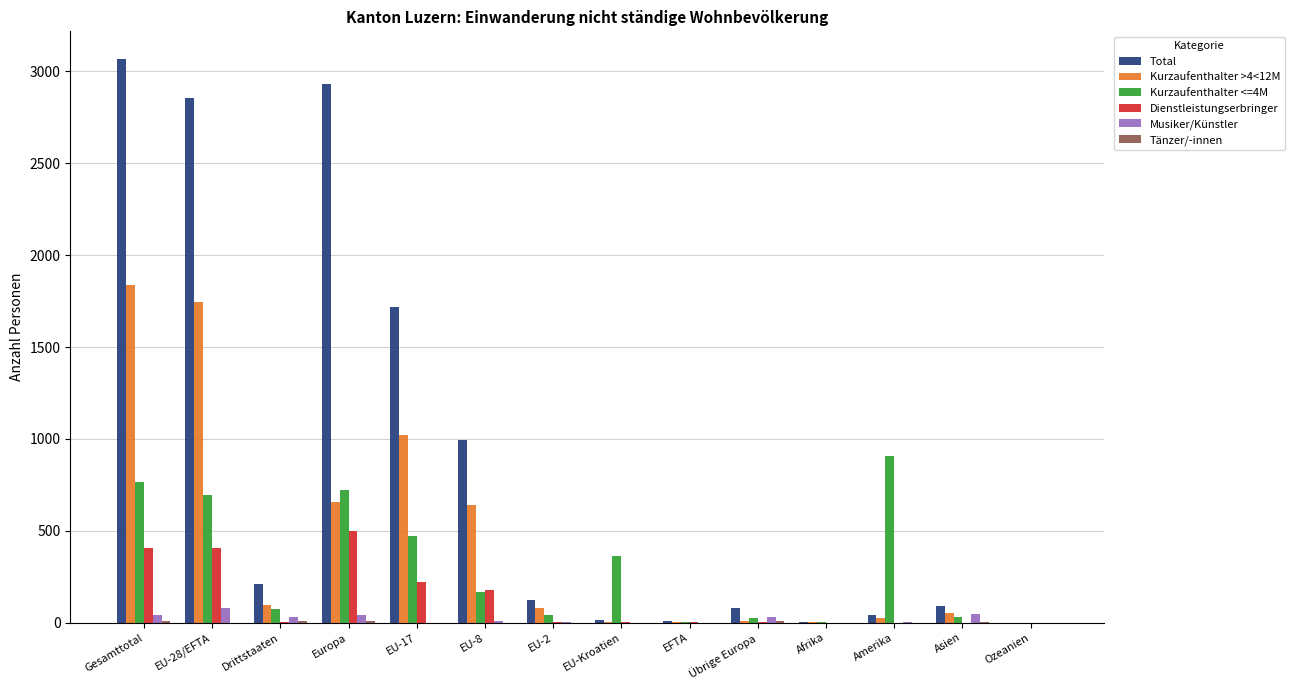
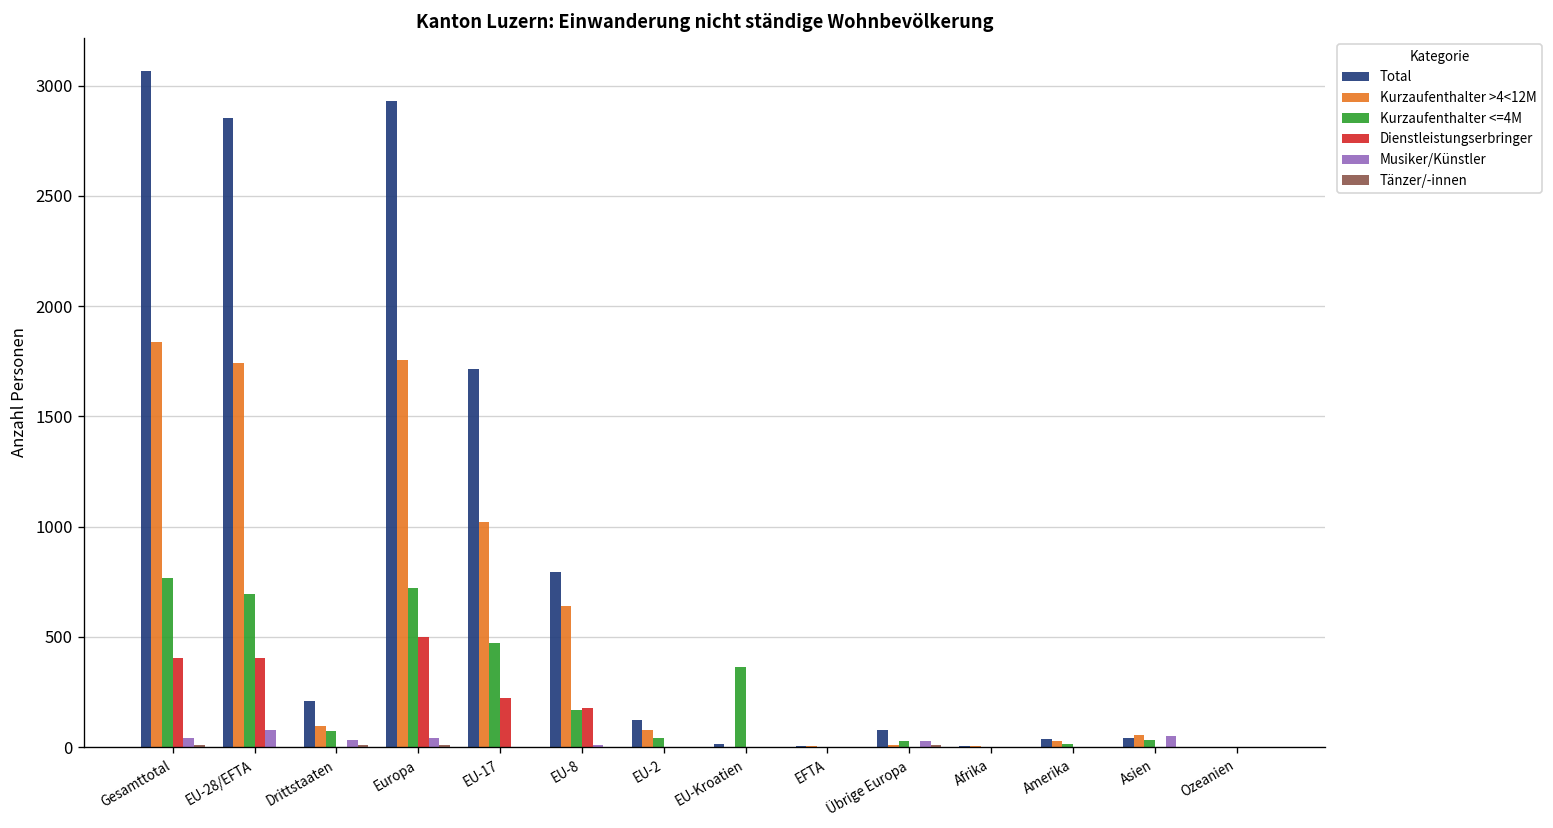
Kurzaufenthalter >4<12M, Europa: 660 -> 1760
Total, EU-8: 1000 -> 790
Kurzaufenthalter <=4M, Amerika: 910 -> 10
Total, Asien: 90 -> 40
